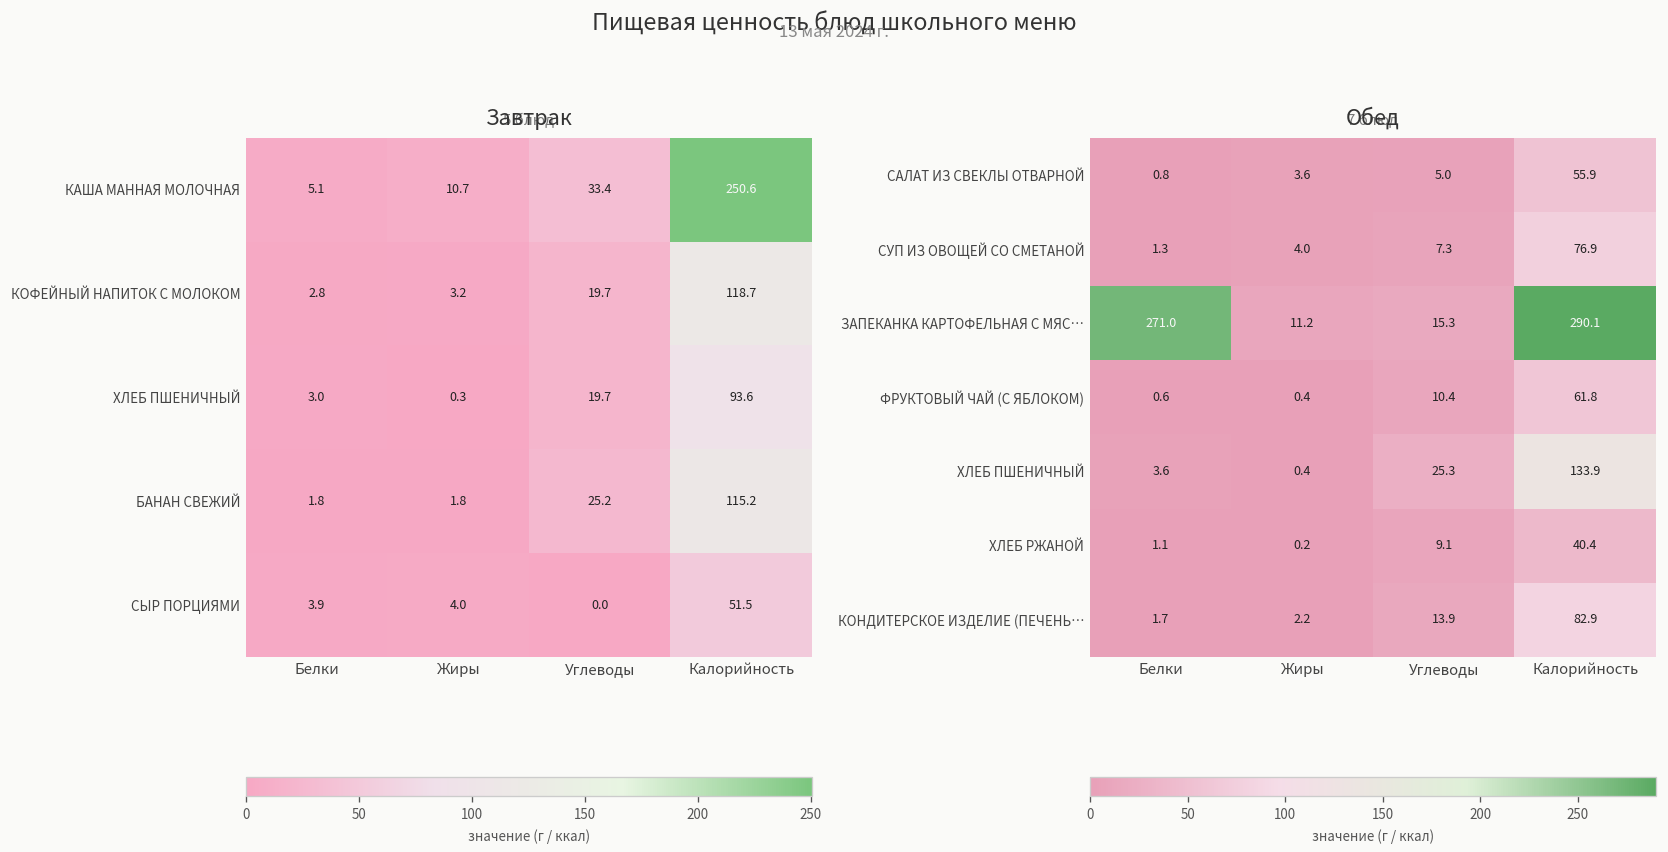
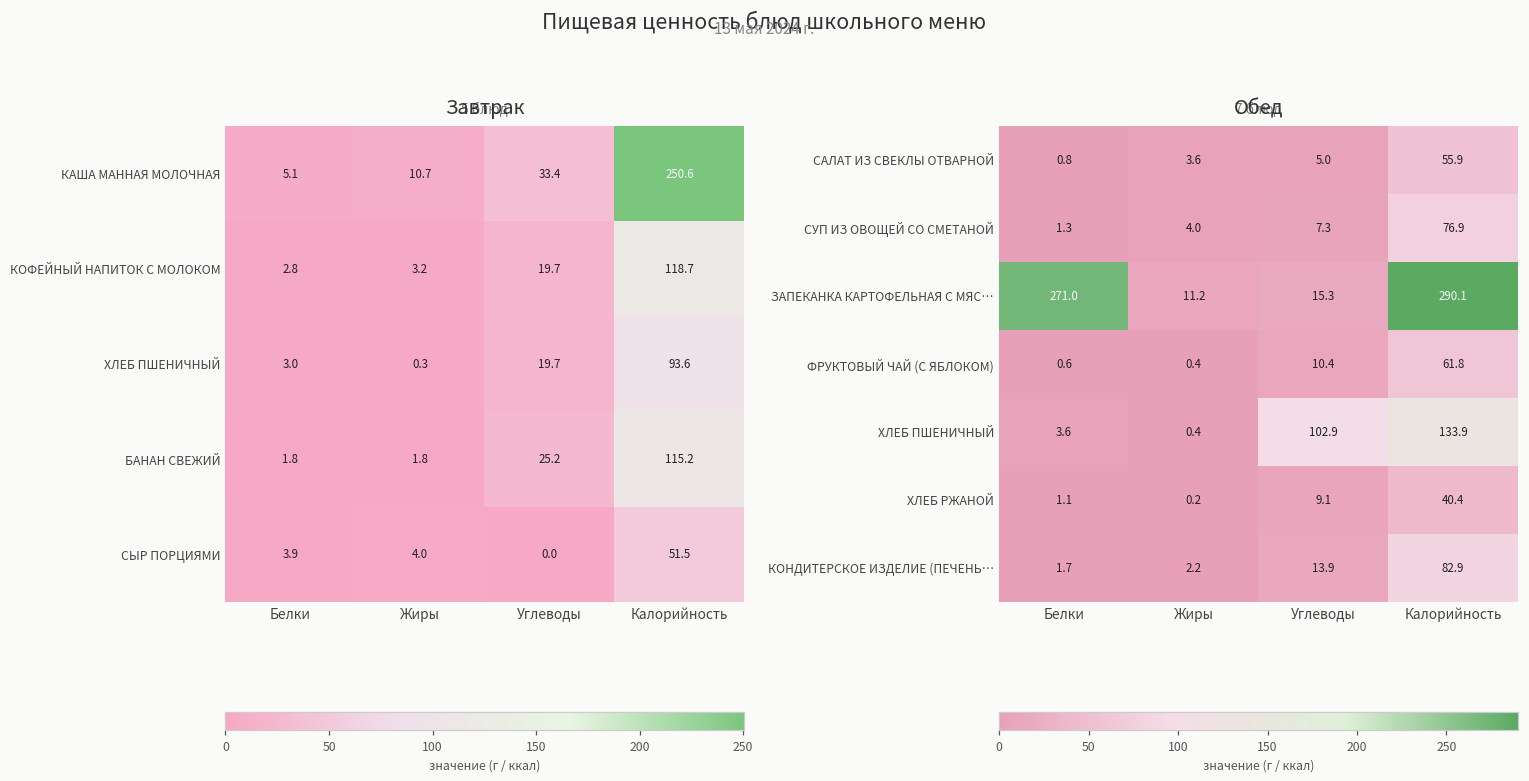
Обед, ХЛЕБ ПШЕНИЧНЫЙ, Углеводы: 25.3 -> 102.9
